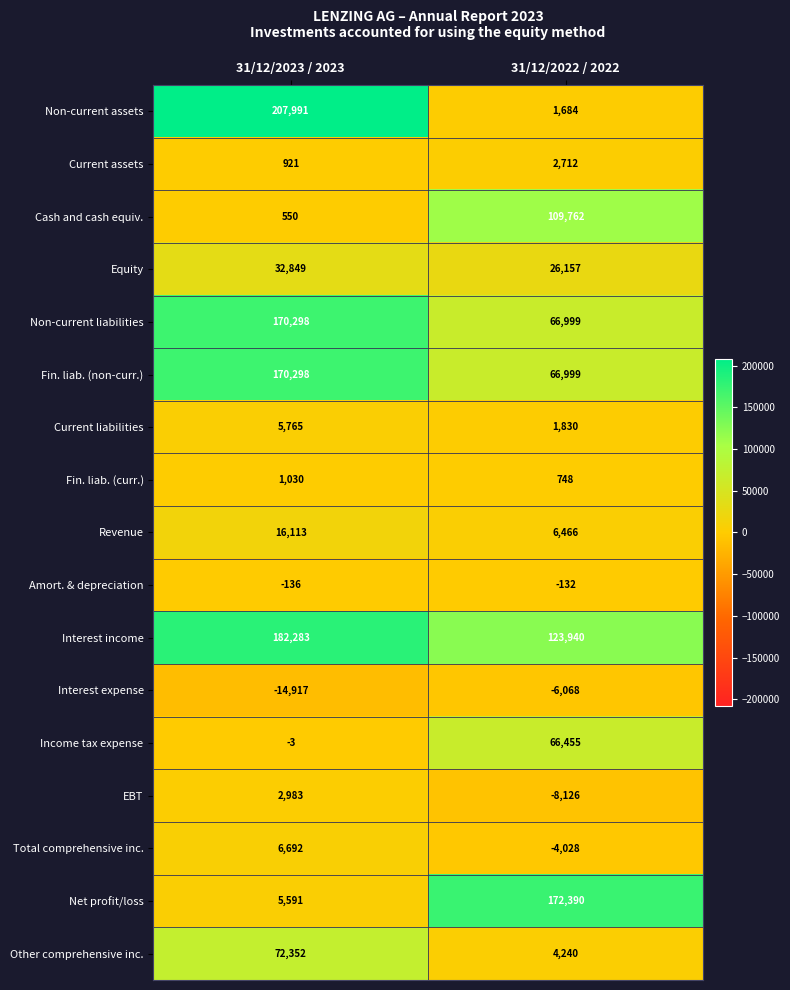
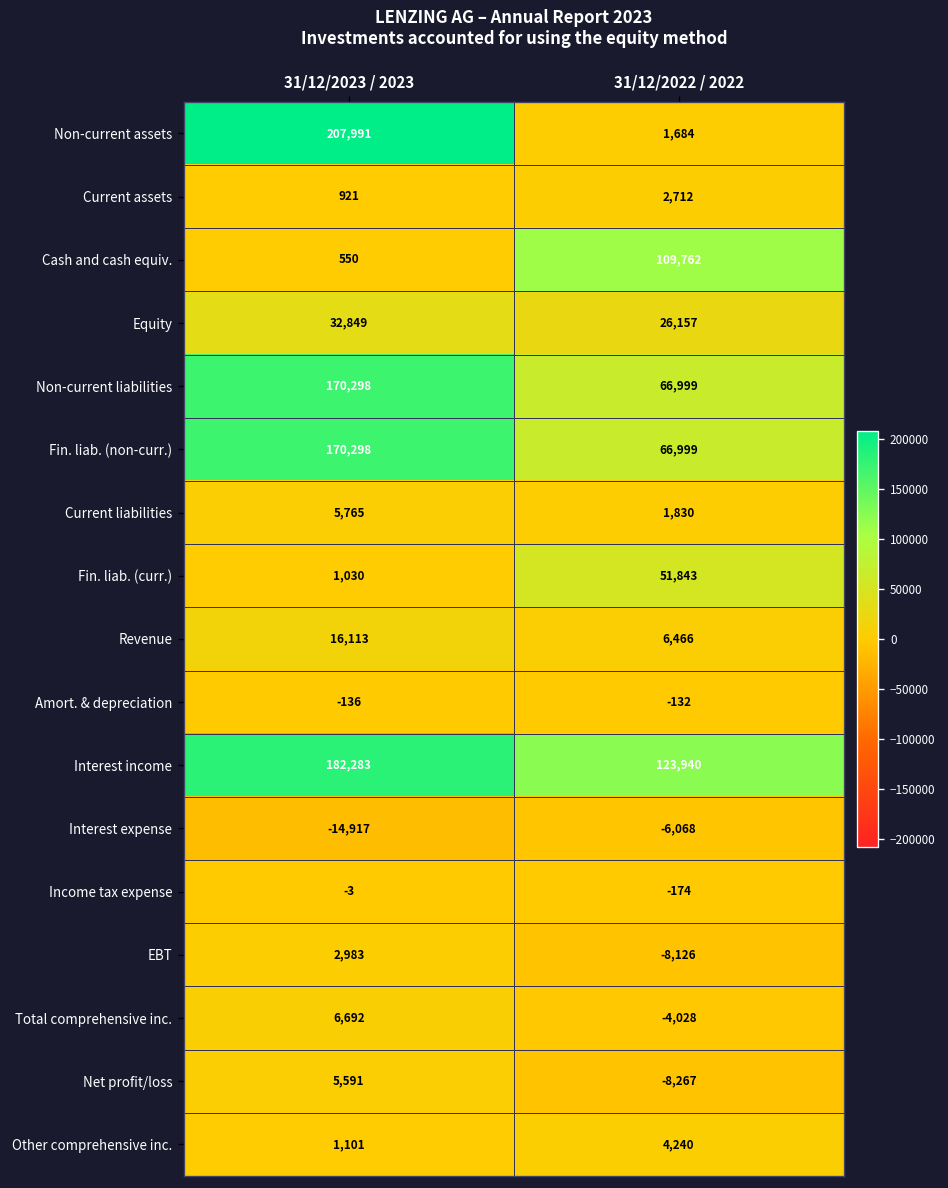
Fin. liab. (curr.), 31/12/2022 / 2022: 748 -> 51,843
Income tax expense, 31/12/2022 / 2022: 66,455 -> -174
Net profit/loss, 31/12/2022 / 2022: 172,390 -> -8,267
Other comprehensive inc., 31/12/2023 / 2023: 72,352 -> 1,101
